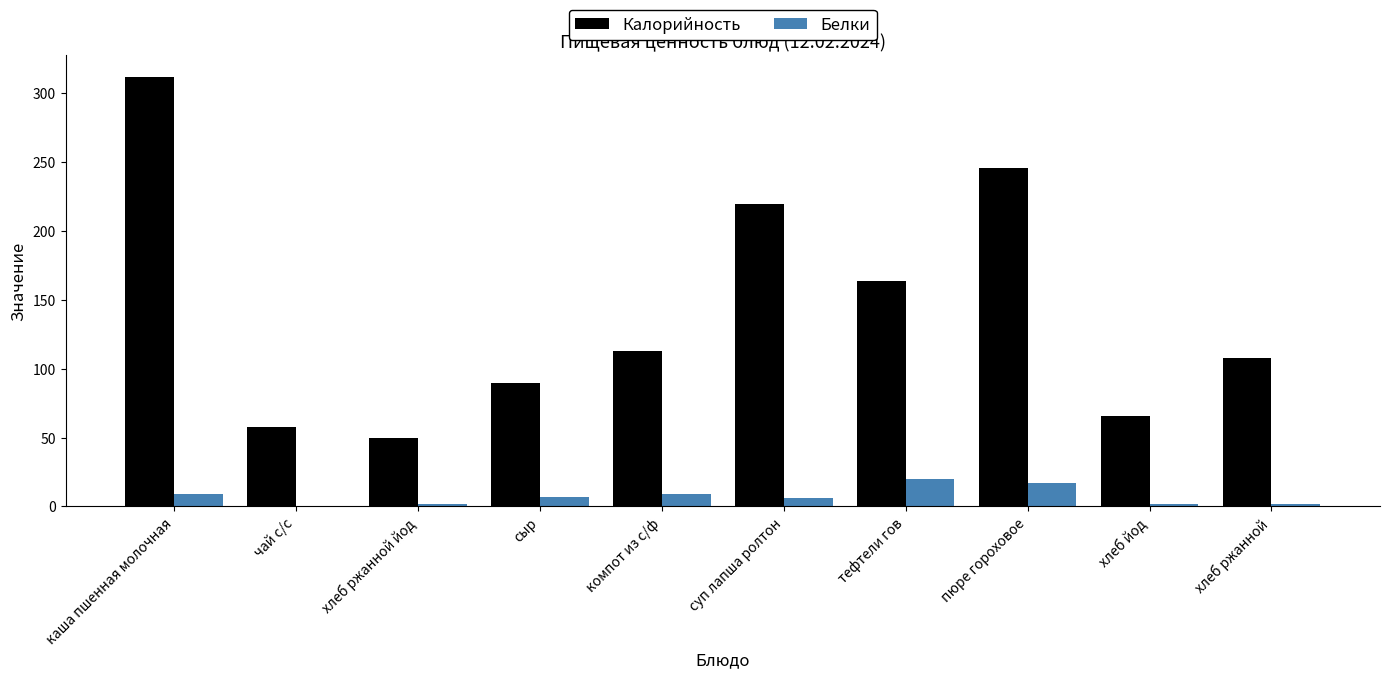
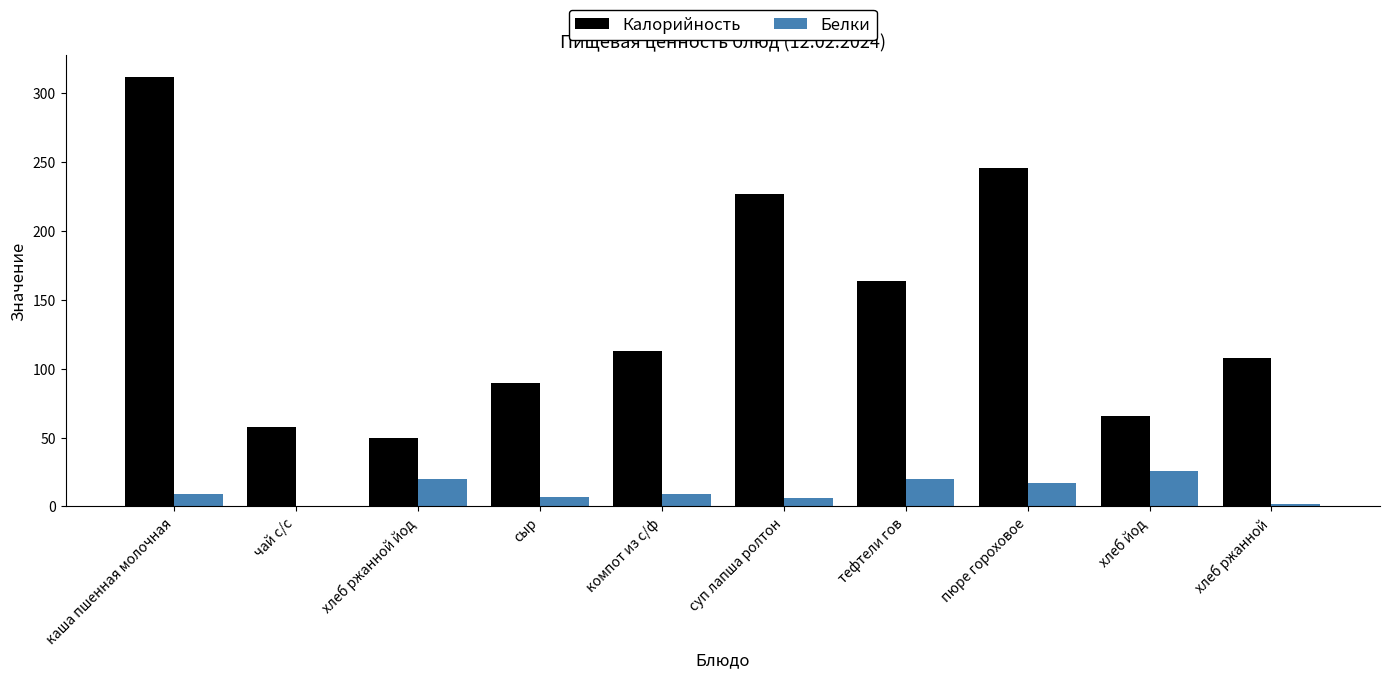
Белки, хлеб ржанной йод: 2 -> 20
Калорийность, суп лапша ролтон: 220 -> 227
Белки, хлеб йод: 2 -> 26
